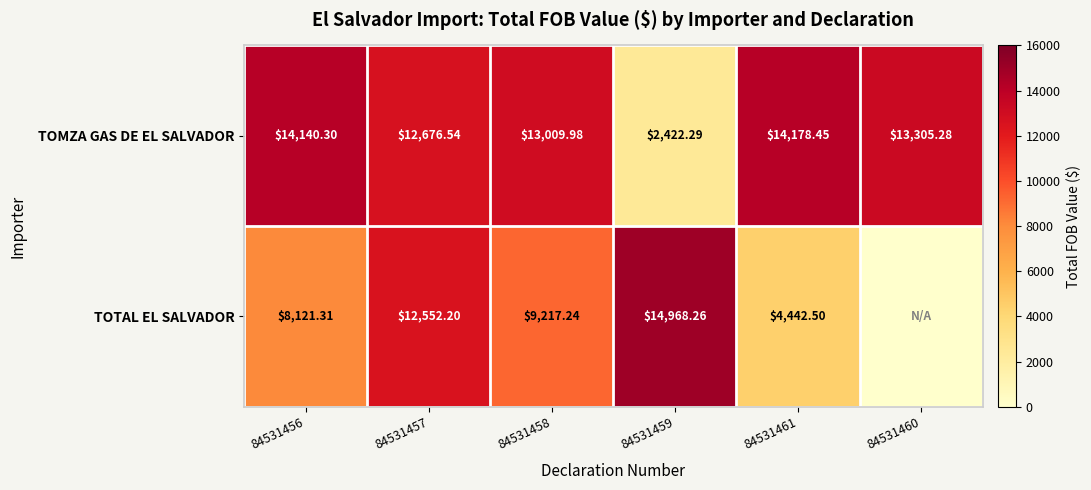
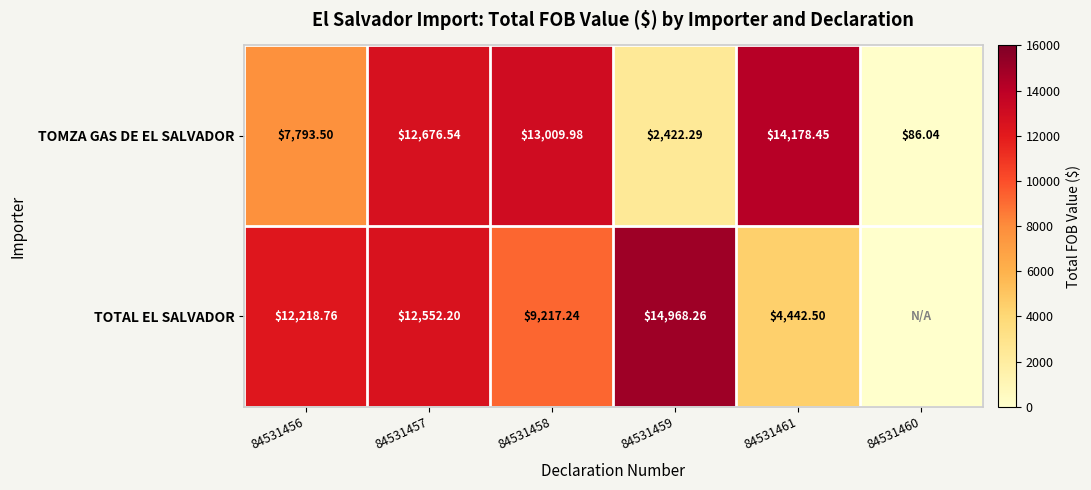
TOMZA GAS DE EL SALVADOR, 84531456: $14,140.30 -> $7,793.50
TOMZA GAS DE EL SALVADOR, 84531460: $13,305.28 -> $86.04
TOTAL EL SALVADOR, 84531456: $8,121.31 -> $12,218.76
